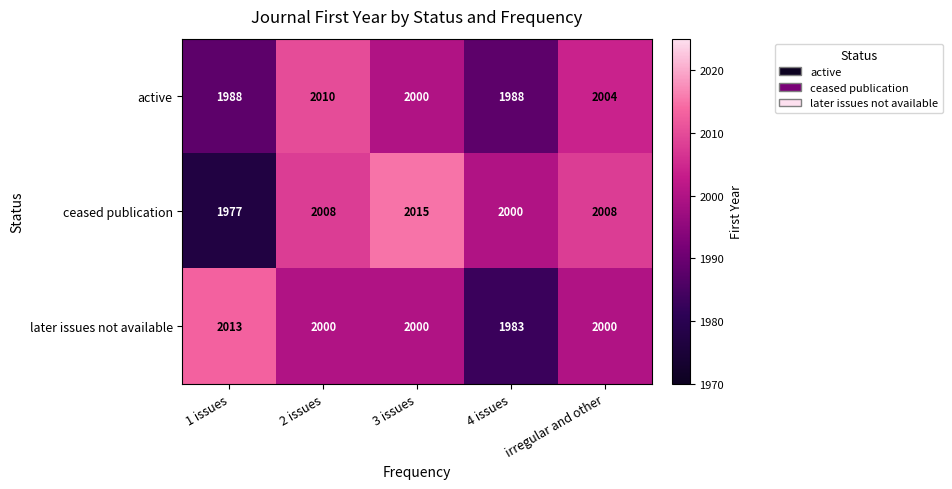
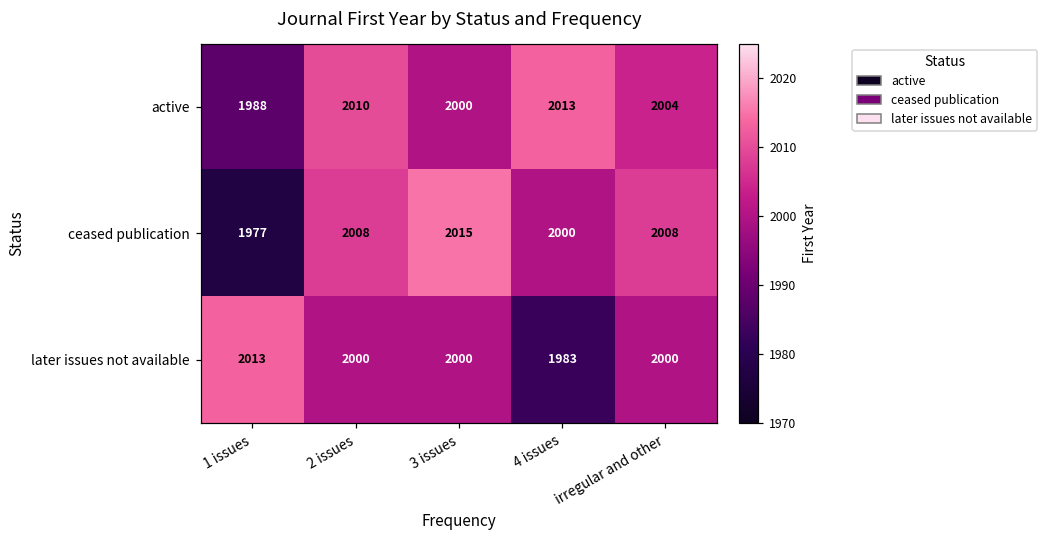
active, 4 issues: 1988 -> 2013
